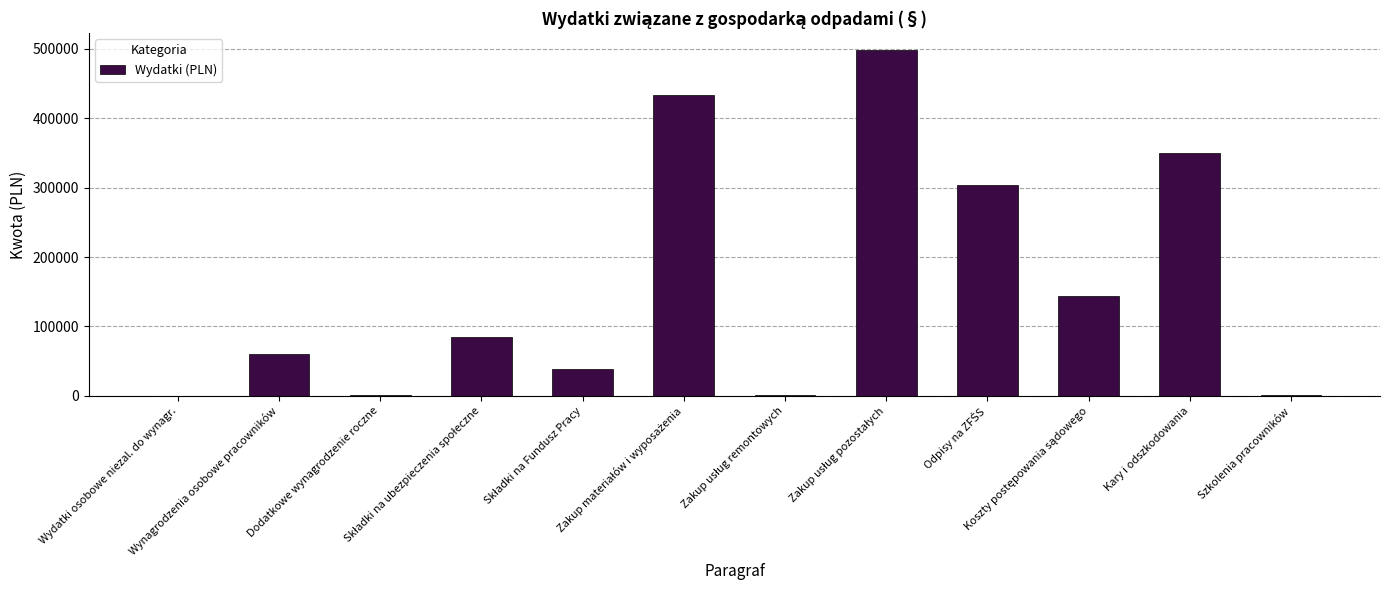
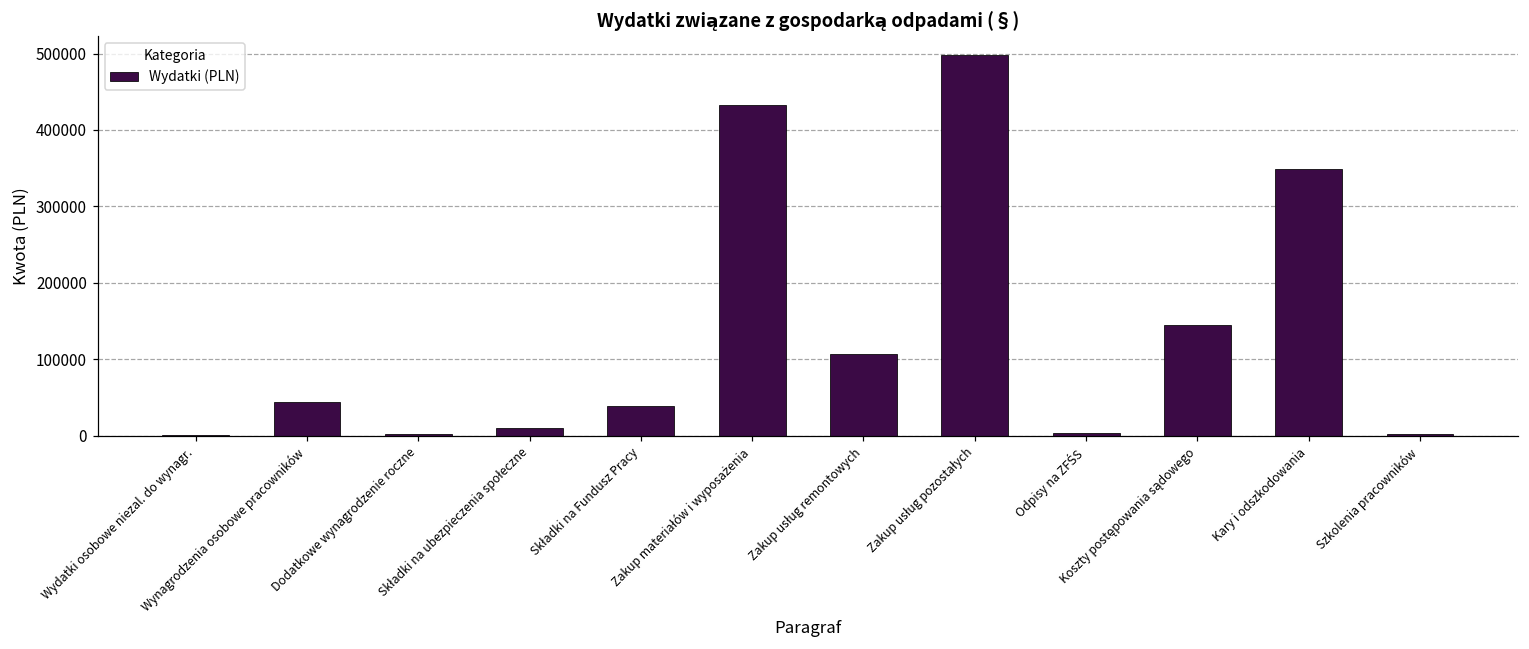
Wynagrodzenia osobowe pracowników: 60000 -> 40000
Składki na ubezpieczenia społeczne: 80000 -> 10000
Zakup usług remontowych: 0 -> 110000
Odpisy na ZFŚS: 300000 -> 0
